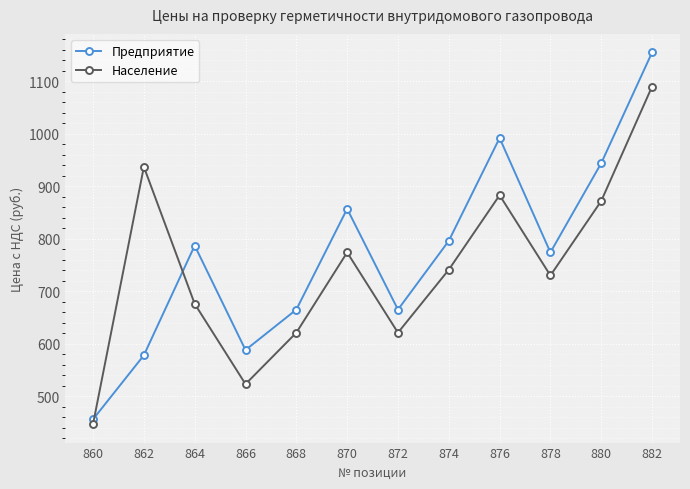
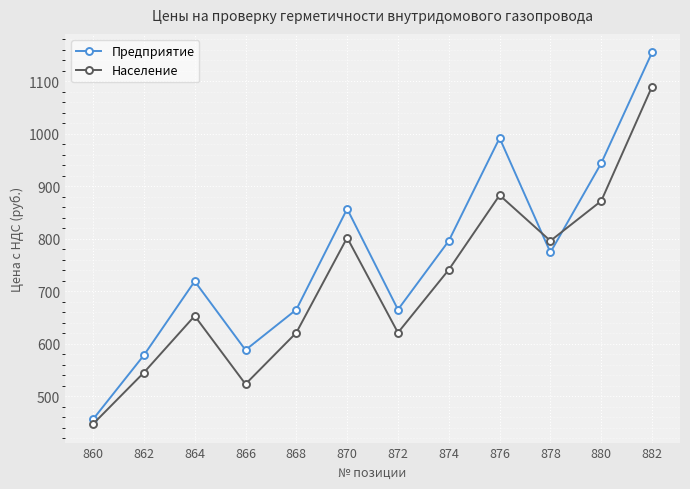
Население, 862: 940 -> 550
Предприятие, 864: 790 -> 720
Население, 864: 680 -> 650
Население, 870: 770 -> 800
Население, 878: 730 -> 800
